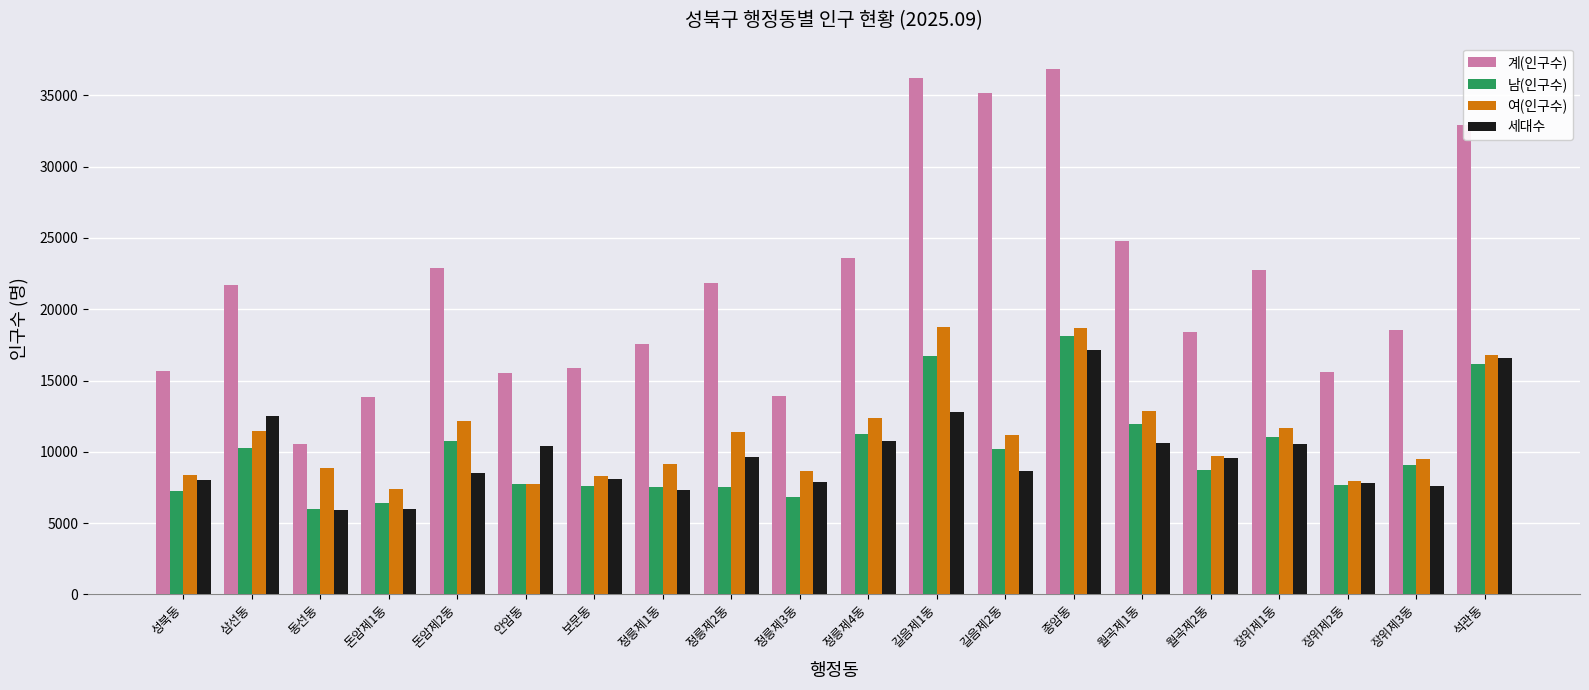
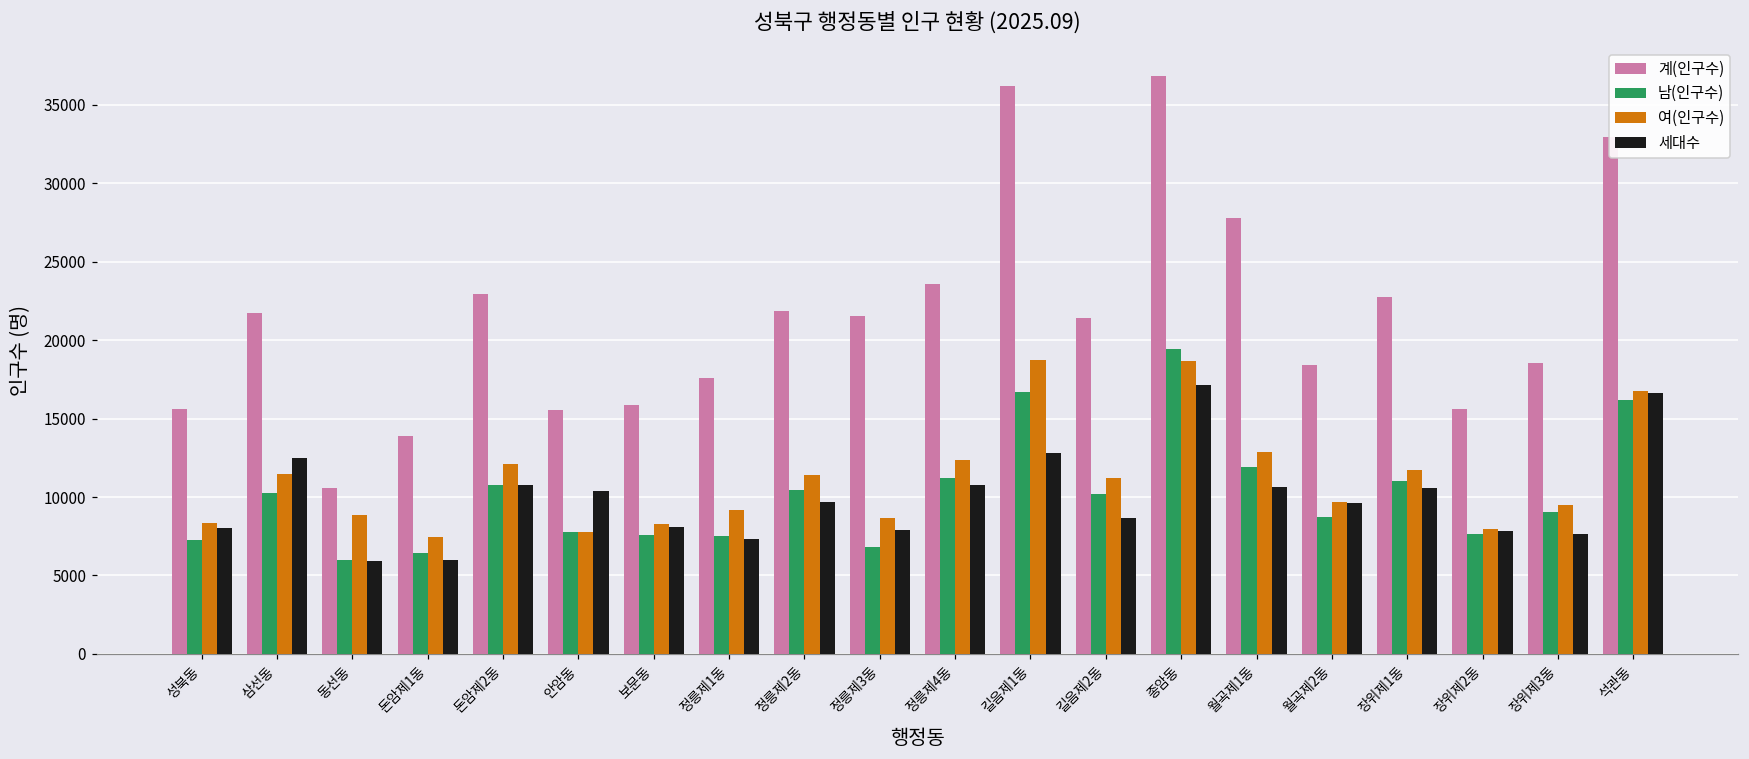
세대수, 돈암제2동: 8500 -> 10800
남(인구수), 정릉제2동: 7500 -> 10500
계(인구수), 정릉제3동: 13900 -> 21600
계(인구수), 길음제2동: 35200 -> 21400
남(인구수), 종암동: 18100 -> 19400
계(인구수), 월곡제1동: 24800 -> 27800
